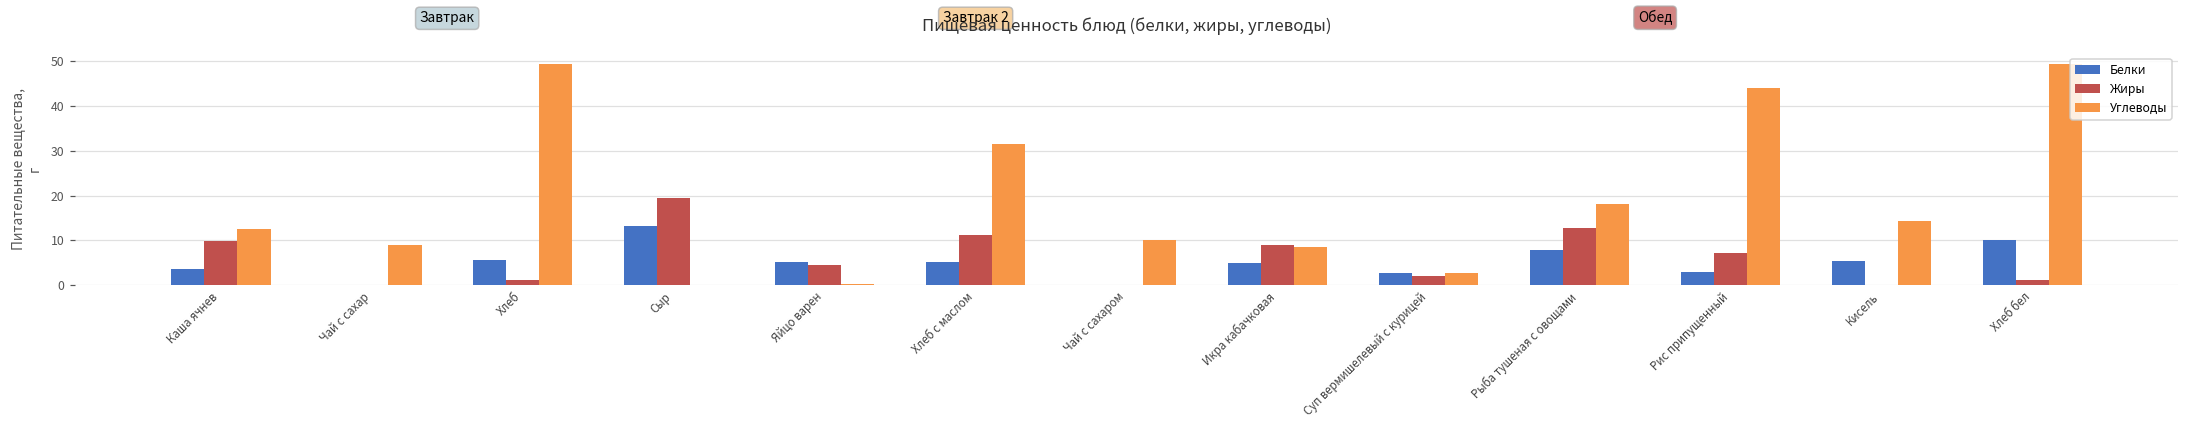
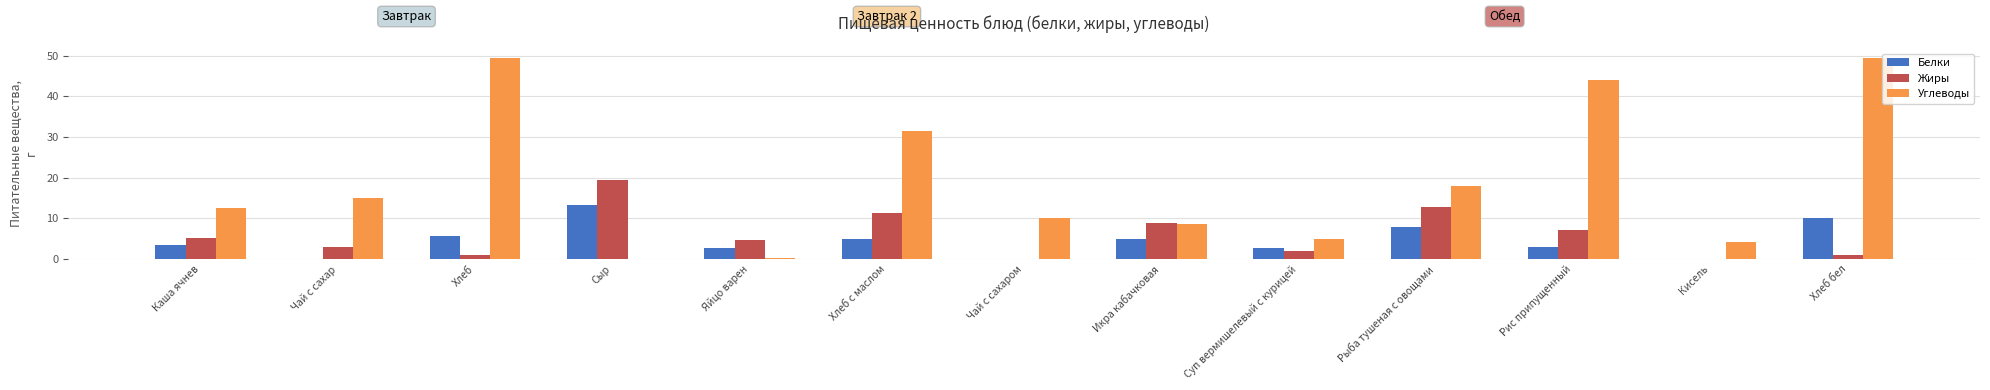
Жиры, Каша ячнев: 10 -> 5
Жиры, Чай с сахар: 0 -> 3
Углеводы, Чай с сахар: 9 -> 15
Белки, Яйцо варен: 5 -> 3
Углеводы, Суп вермишелевый с курицей: 3 -> 5
Белки, Кисель: 5 -> 0
Углеводы, Кисель: 14 -> 4
